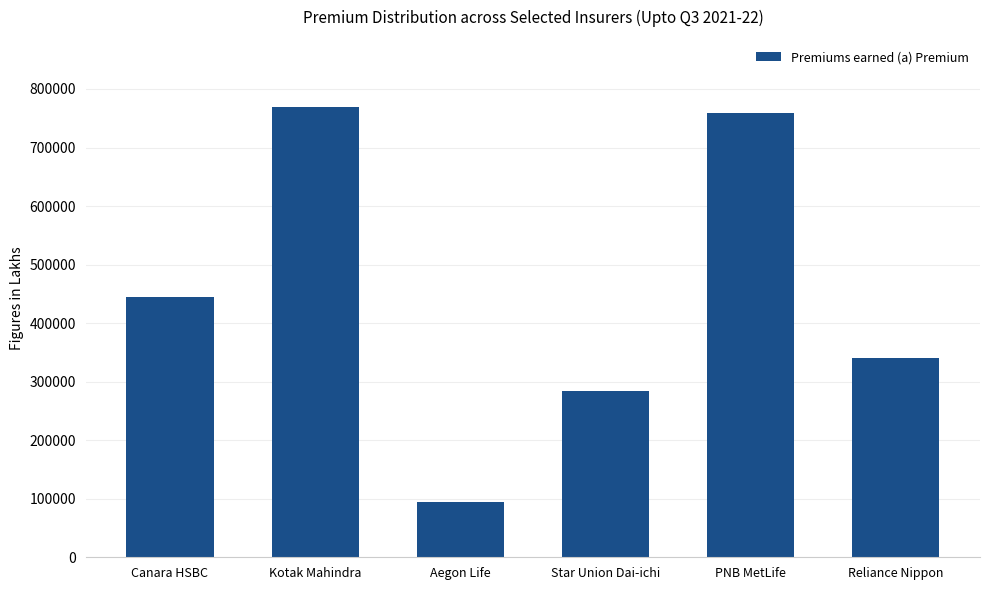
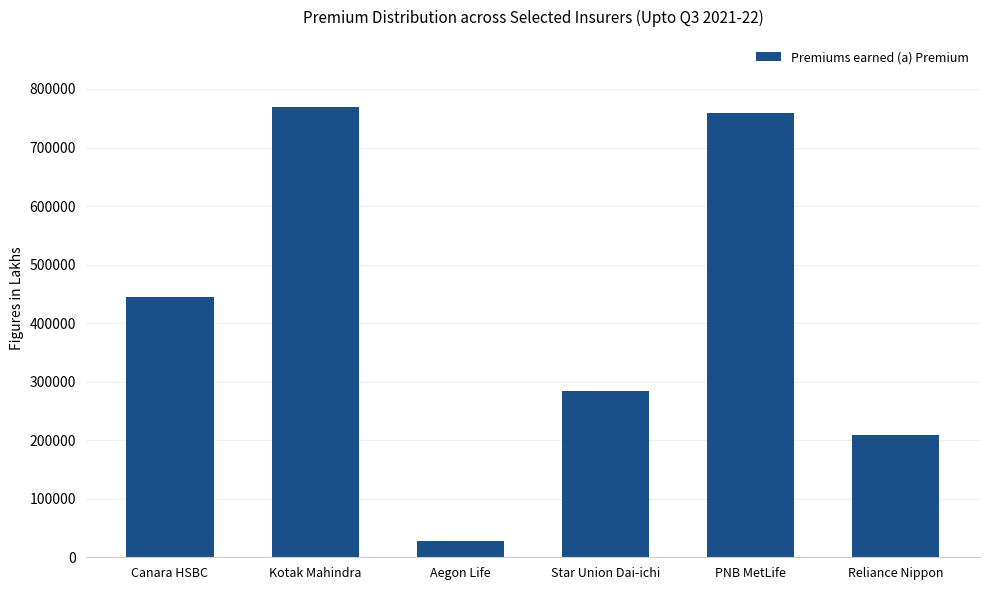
Aegon Life: 90000 -> 30000
Reliance Nippon: 340000 -> 210000
